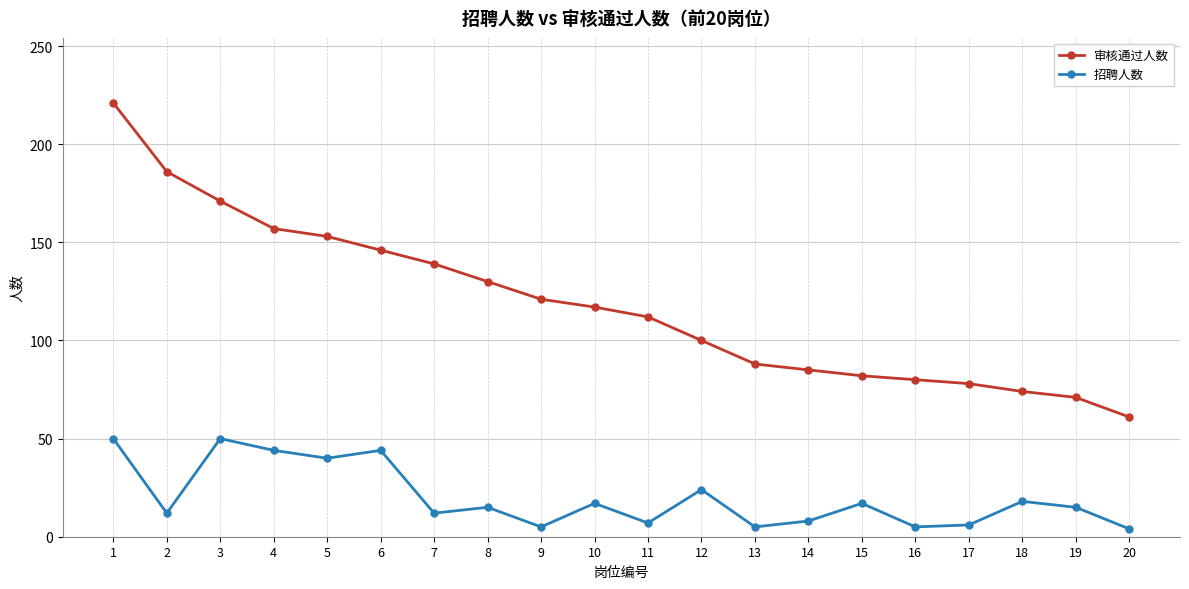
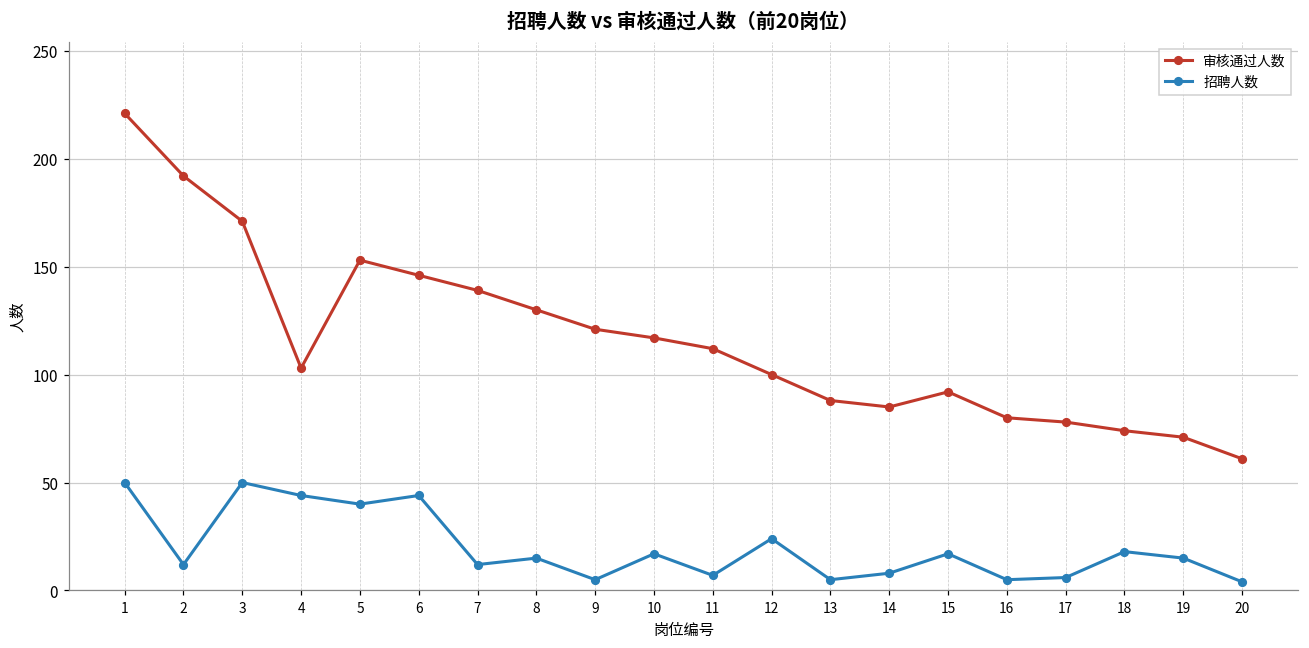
审核通过人数, 2: 186 -> 192
审核通过人数, 4: 157 -> 103
审核通过人数, 15: 82 -> 92
